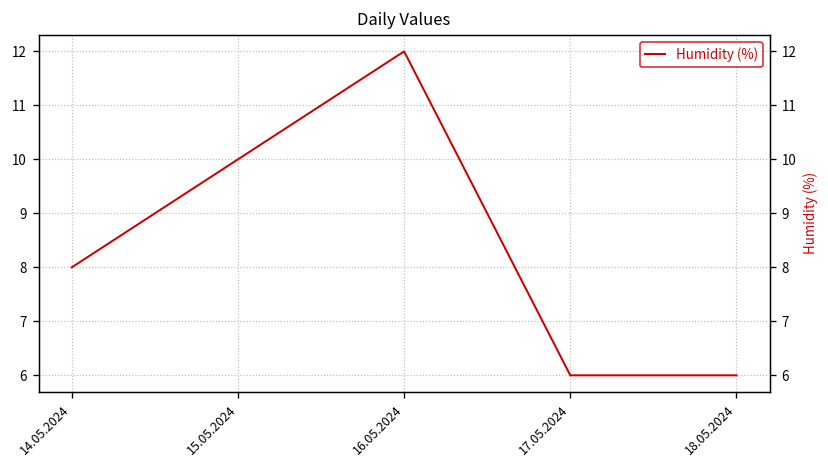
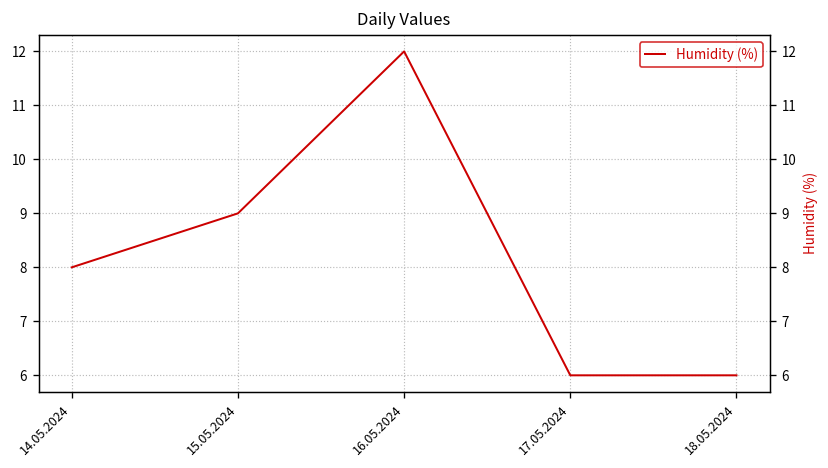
15.05.2024: 10 -> 9
